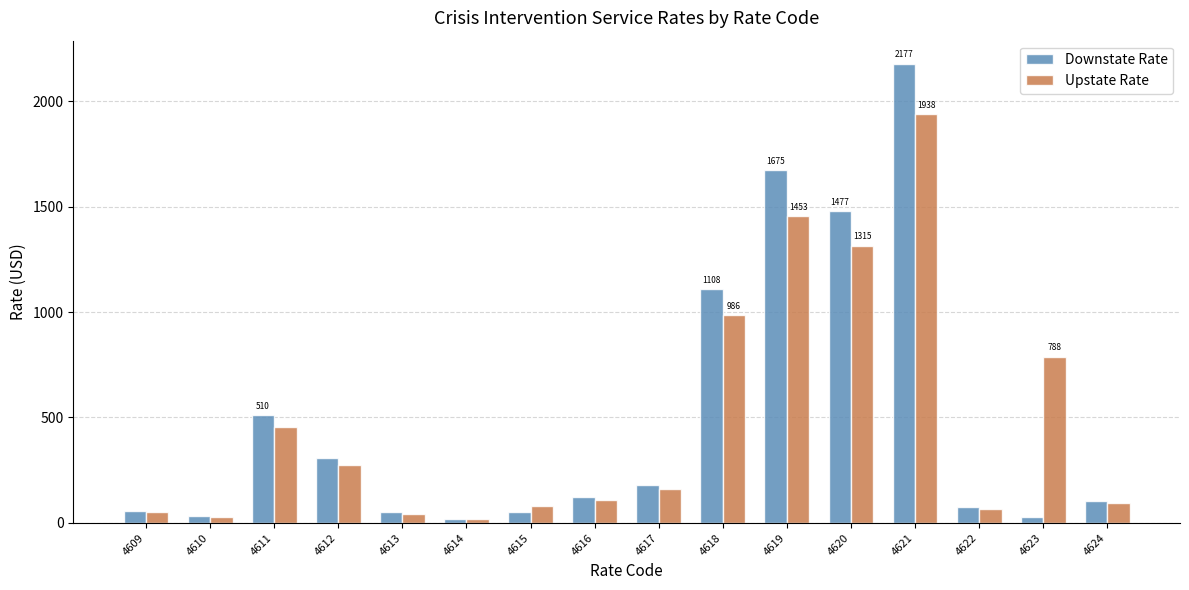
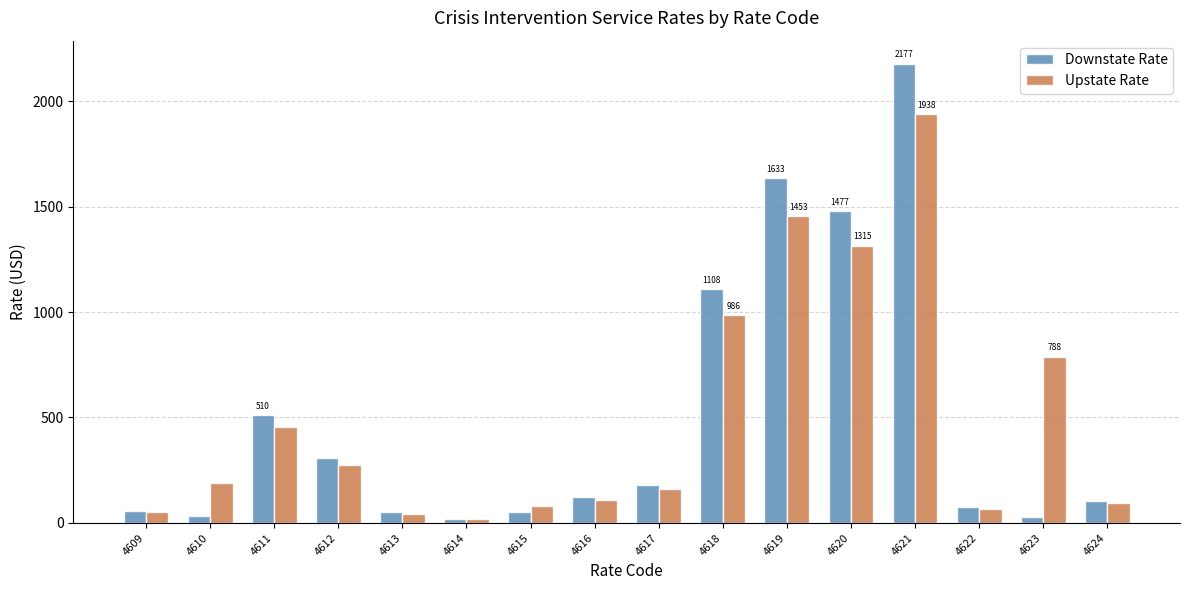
Upstate Rate, 4610: 30 -> 190
Downstate Rate, 4619: 1675 -> 1633
